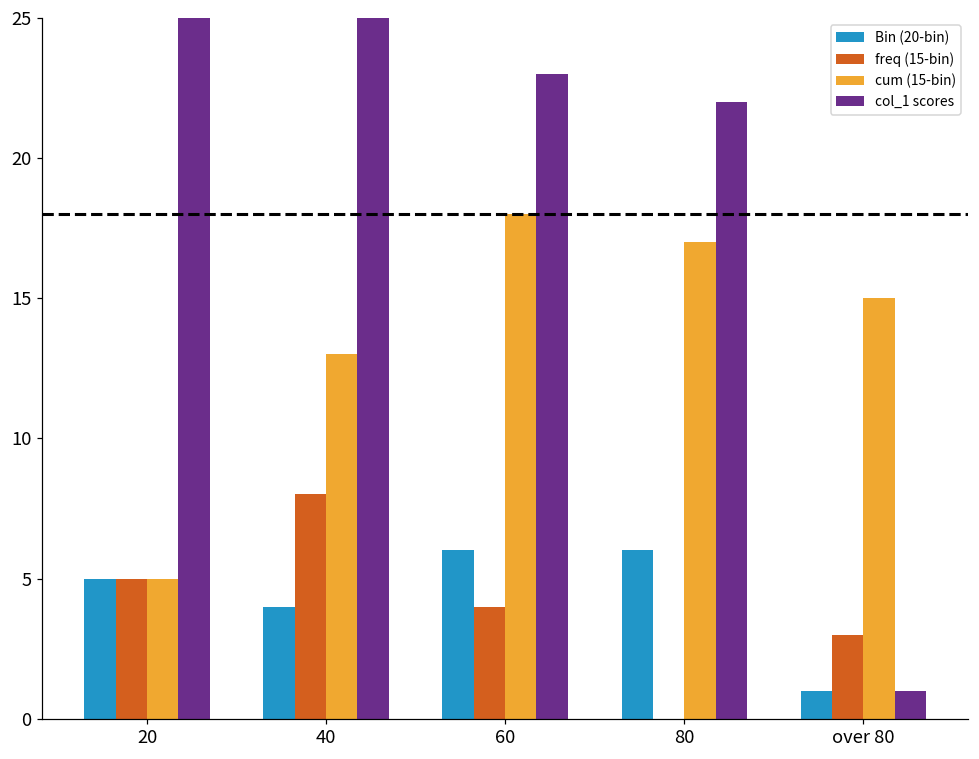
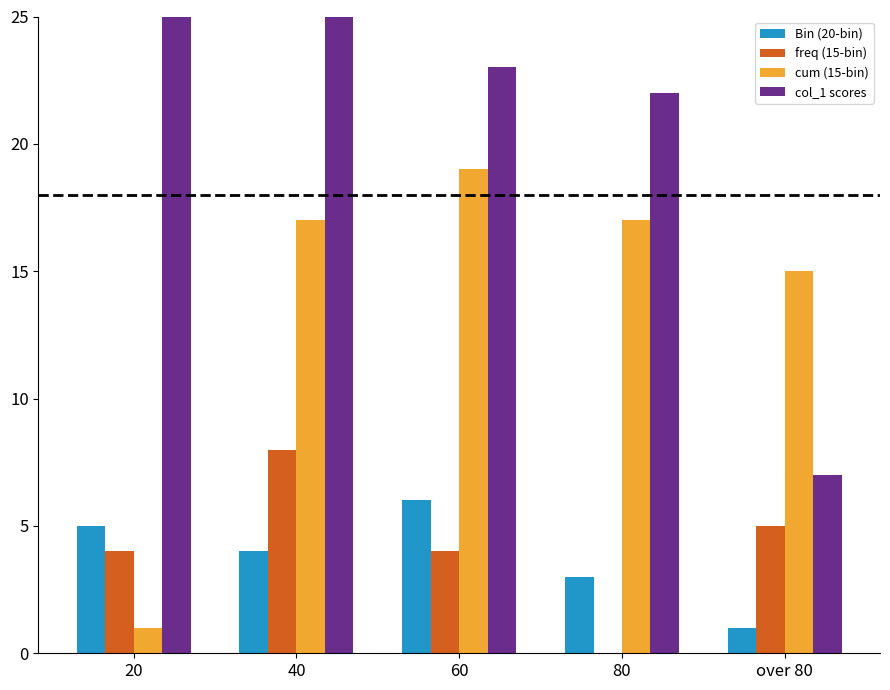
freq (15-bin), 20: 5 -> 4
cum (15-bin), 20: 5 -> 1
cum (15-bin), 40: 13 -> 17
cum (15-bin), 60: 18 -> 19
Bin (20-bin), 80: 6 -> 3
freq (15-bin), over 80: 3 -> 5
col_1 scores, over 80: 1 -> 7
